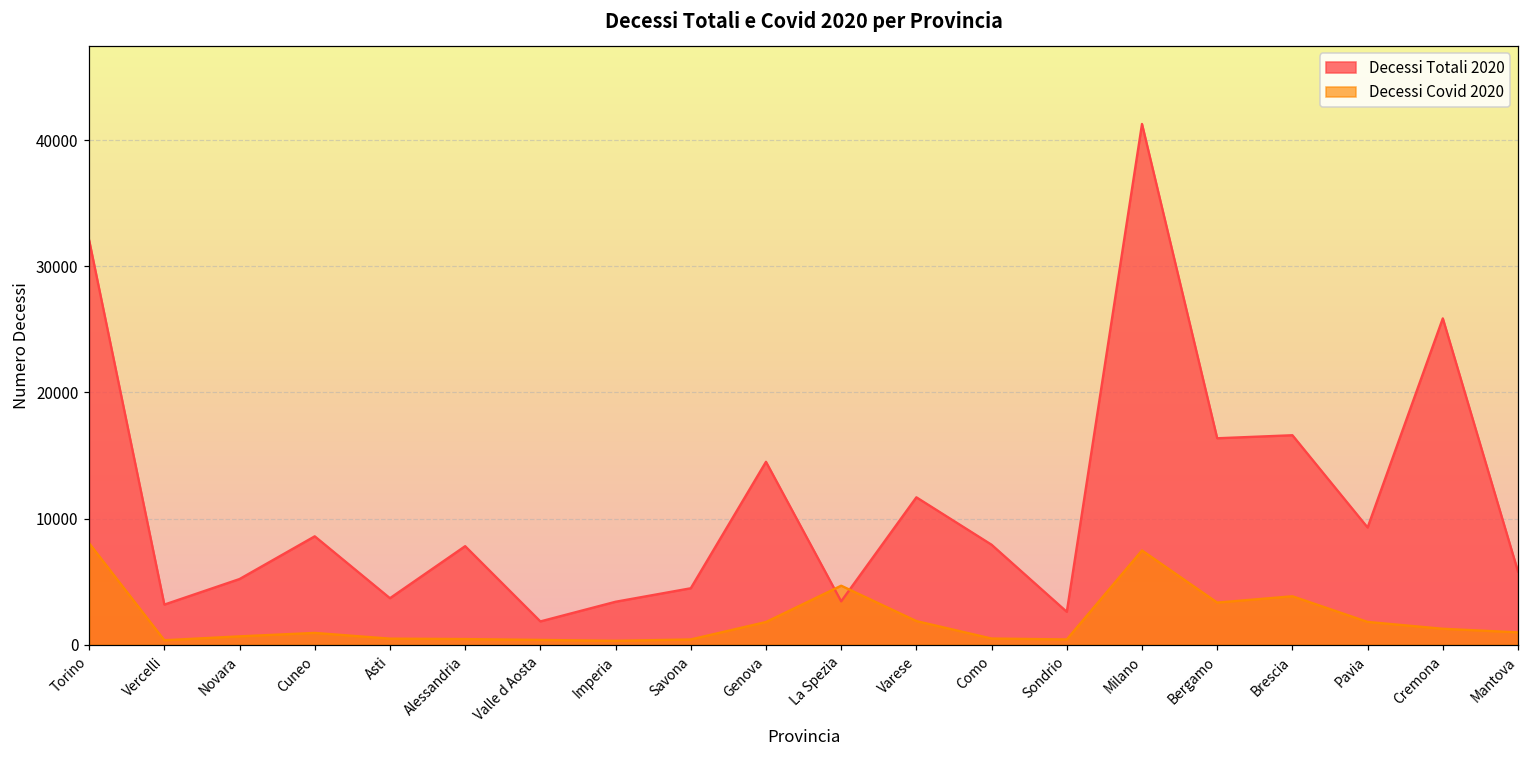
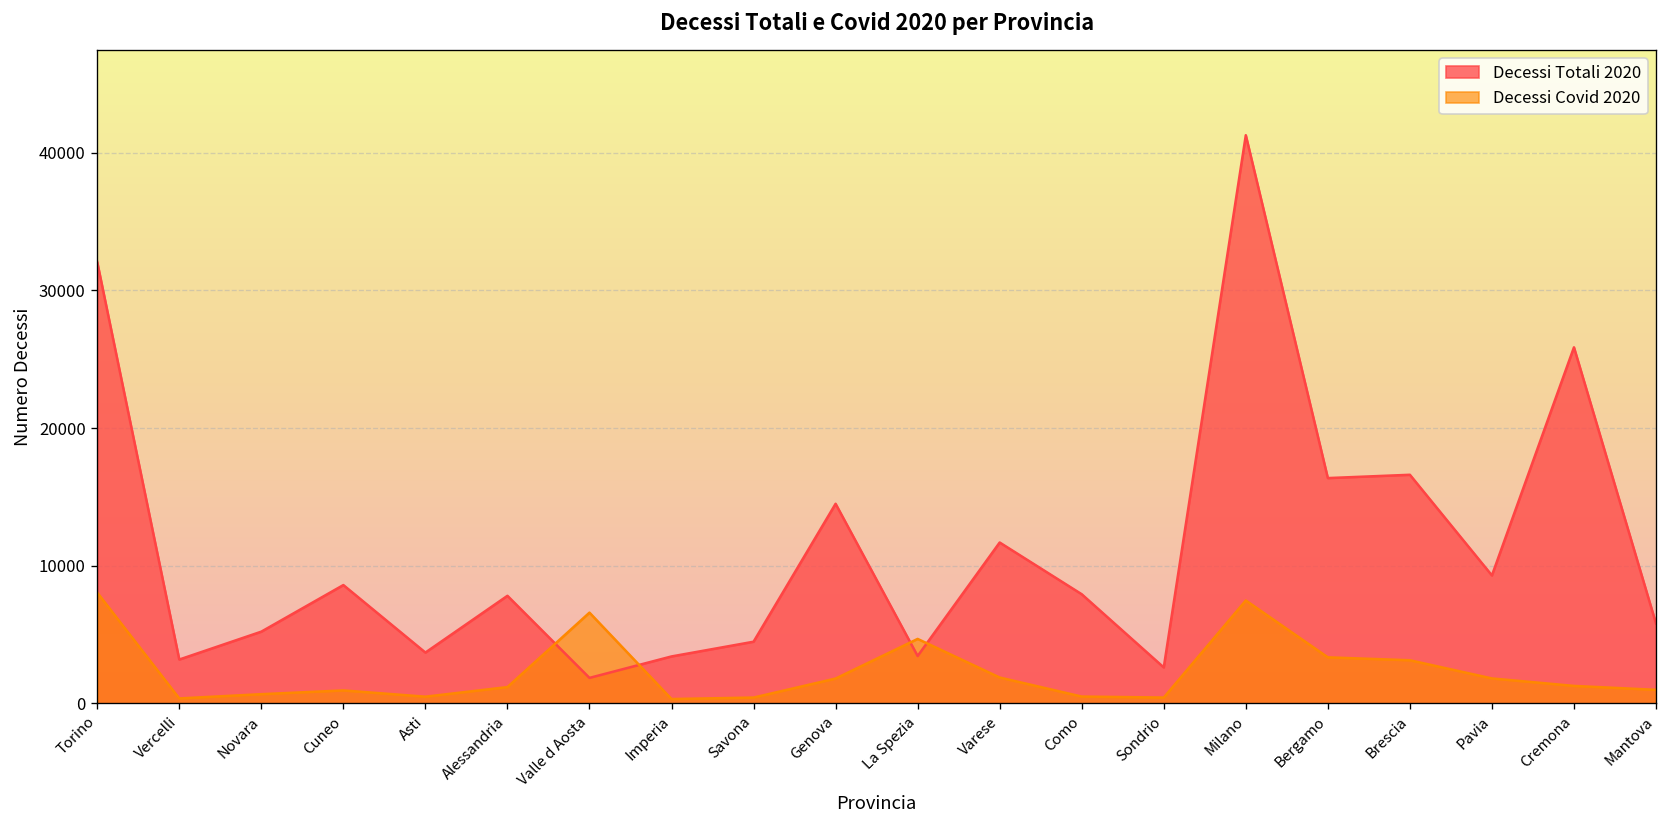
Decessi Covid 2020, Alessandria: 500 -> 1200
Decessi Covid 2020, Valle d Aosta: 400 -> 6600
Decessi Covid 2020, Brescia: 3800 -> 3100
